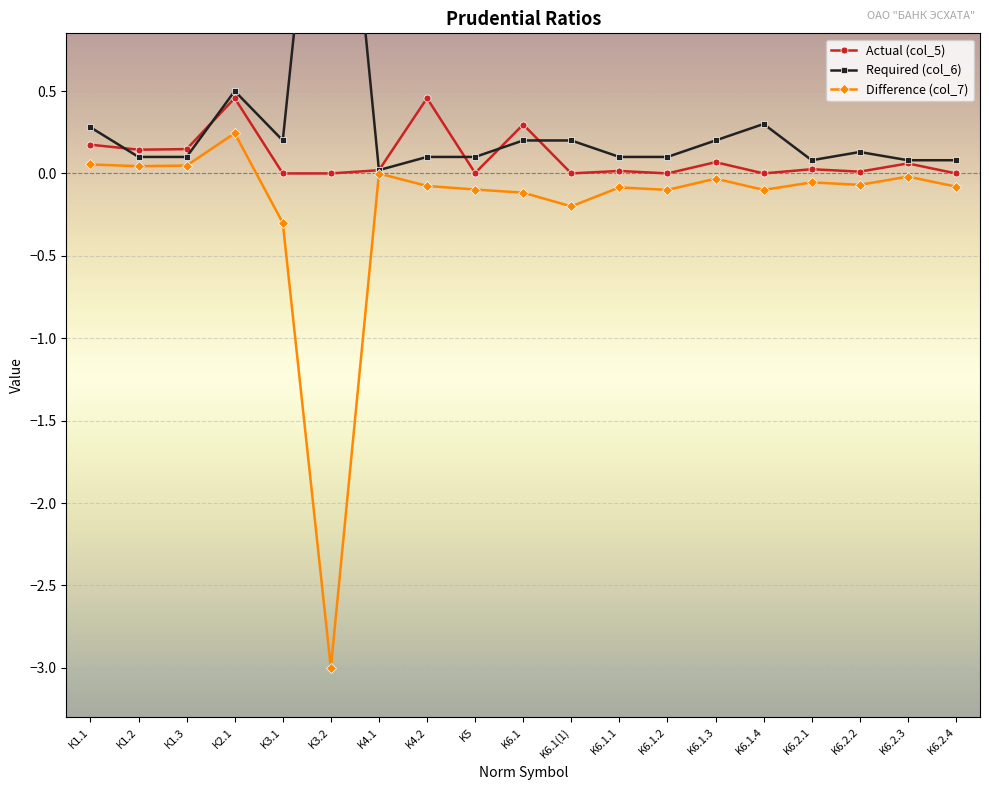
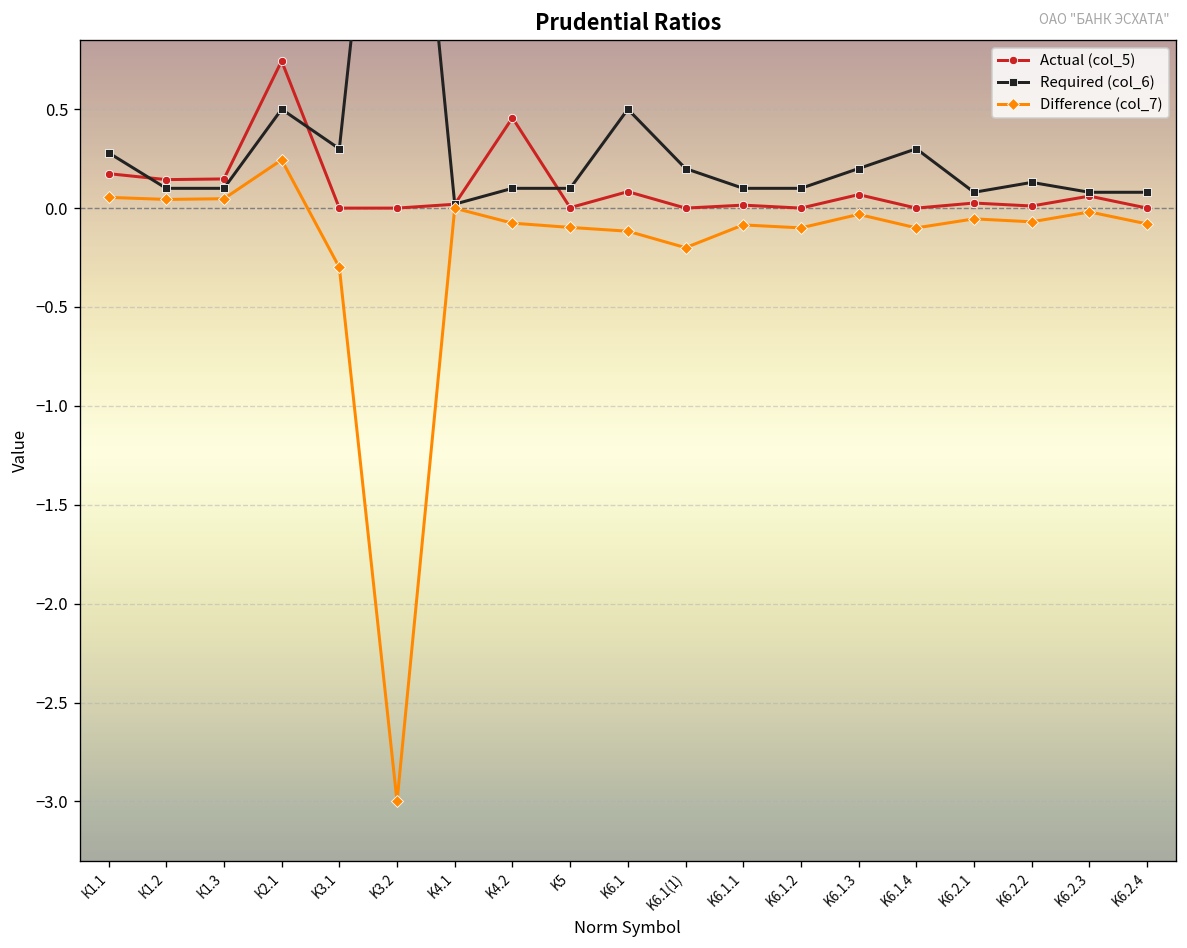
Actual (col_5), К2.1: 0.46 -> 0.74
Required (col_6), K3.1: 0.2 -> 0.3
Actual (col_5), K6.1: 0.30 -> 0.08
Required (col_6), K6.1: 0.2 -> 0.5
